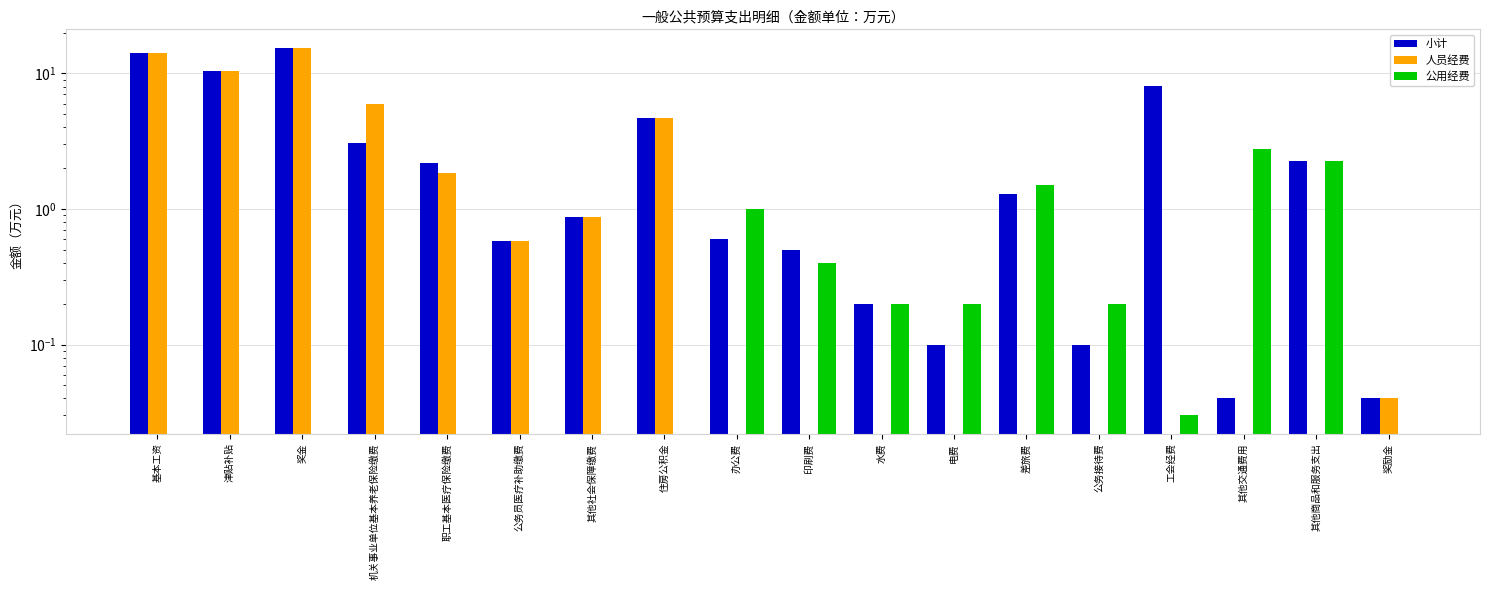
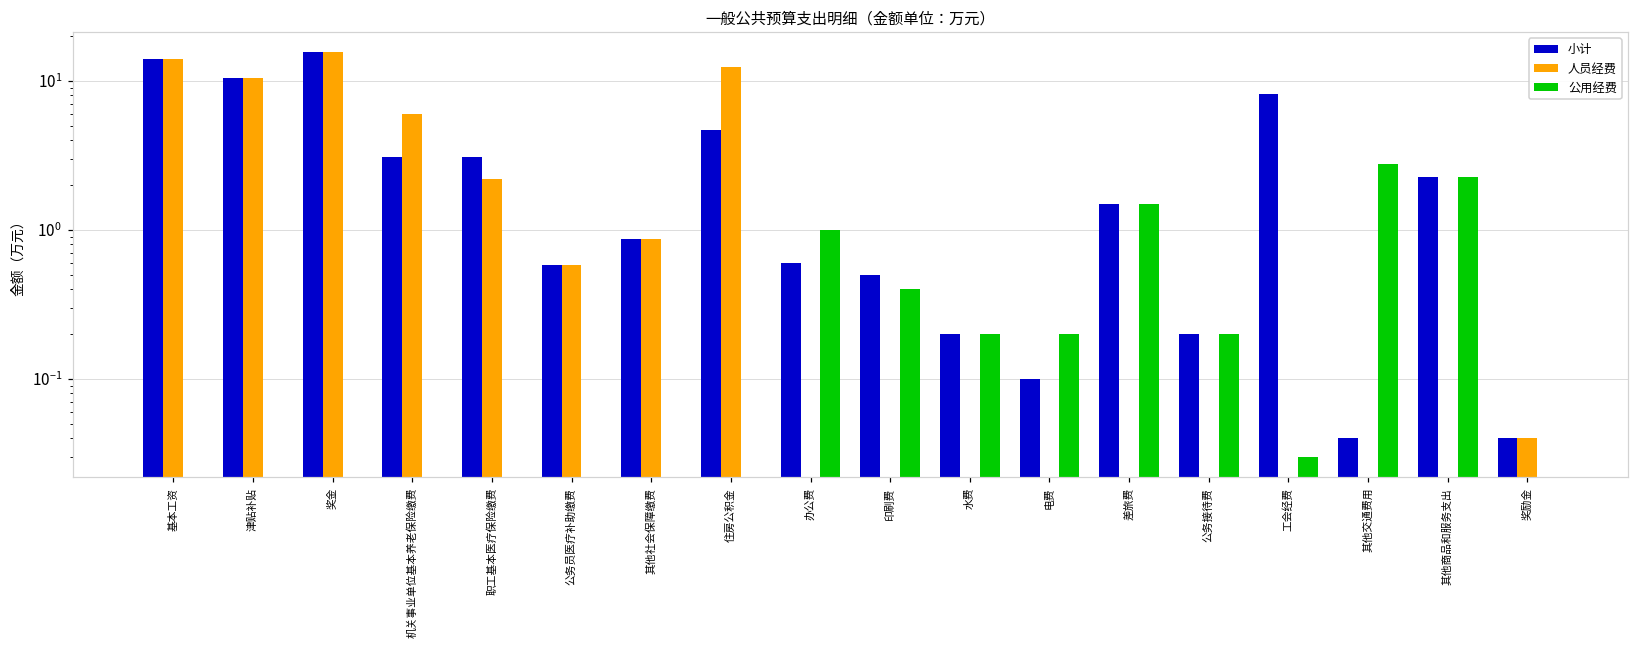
小计, 职工基本医疗保险缴费: 2.2 -> 3.1
人员经费, 职工基本医疗保险缴费: 1.8 -> 2.2
人员经费, 住房公积金: 4.7 -> 12
小计, 差旅费: 1.3 -> 1.5
小计, 公务接待费: 0.1 -> 0.2
